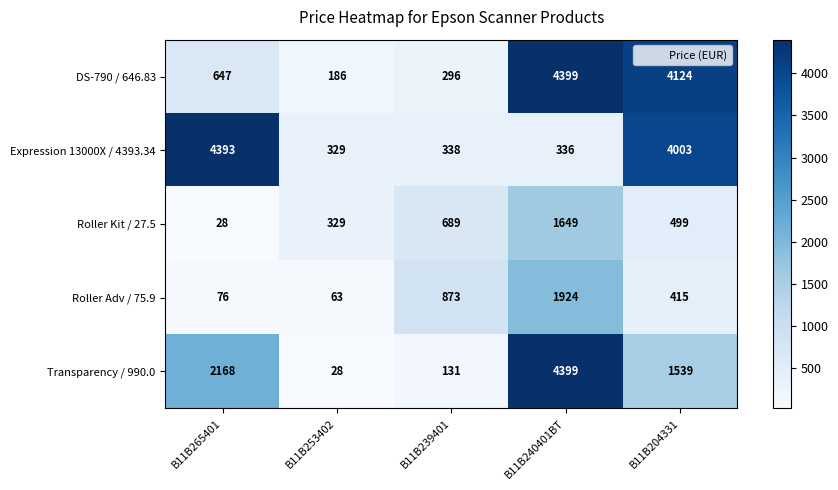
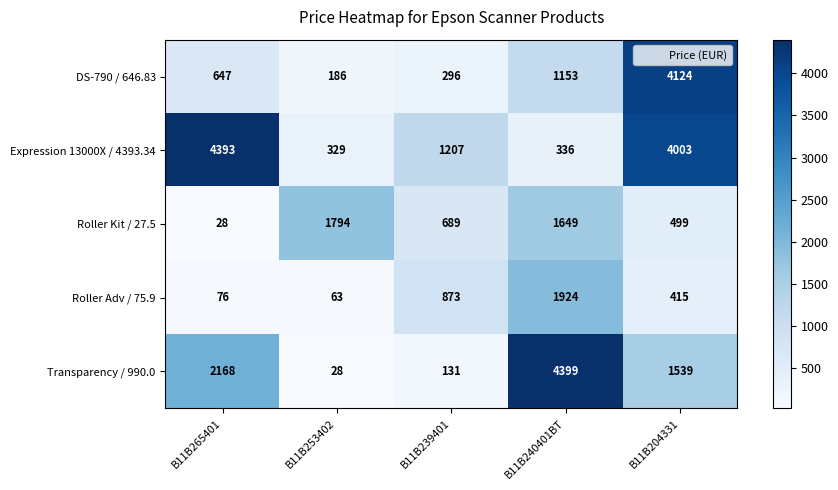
DS-790 / 646.83, B11B240401BT: 4399 -> 1153
Expression 13000X / 4393.34, B11B239401: 338 -> 1207
Roller Kit / 27.5, B11B253402: 329 -> 1794
